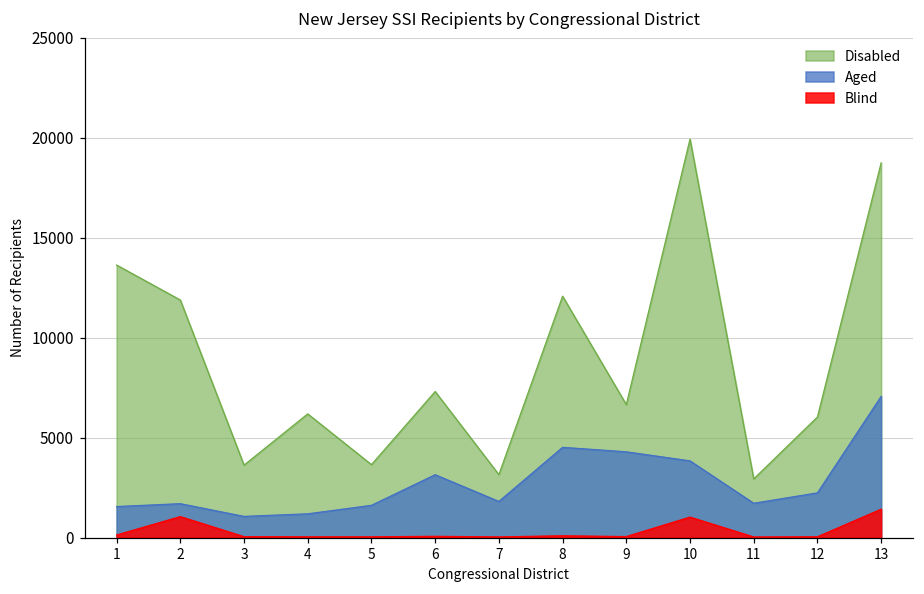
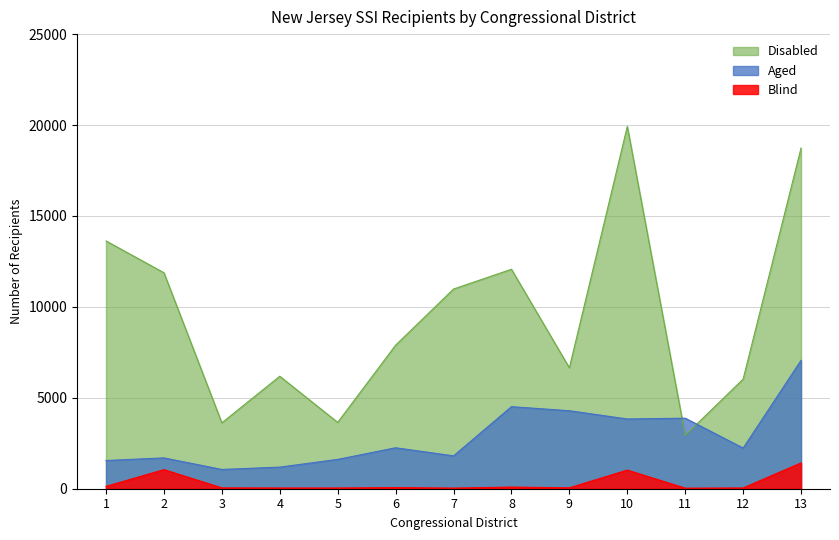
Disabled, 6: 7300 -> 7900
Aged, 6: 3100 -> 2300
Disabled, 7: 3100 -> 11000
Aged, 11: 1700 -> 3900
